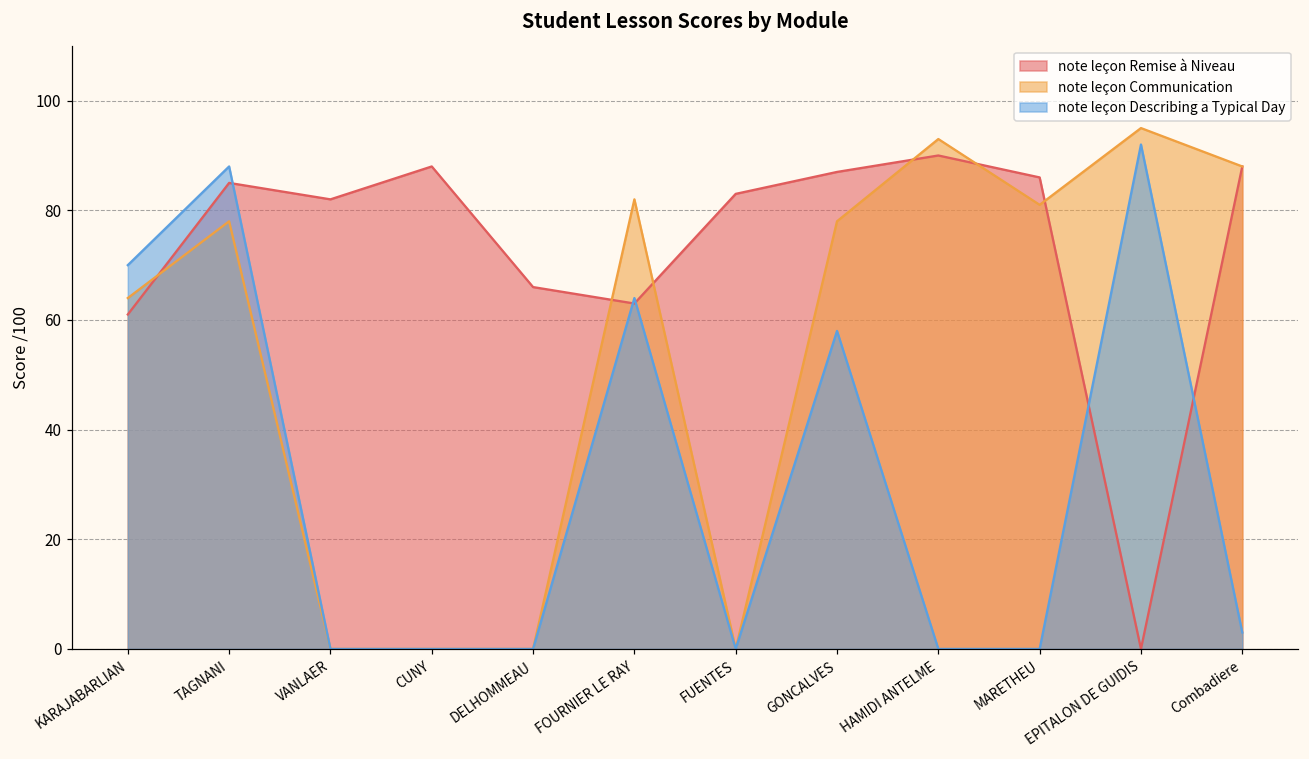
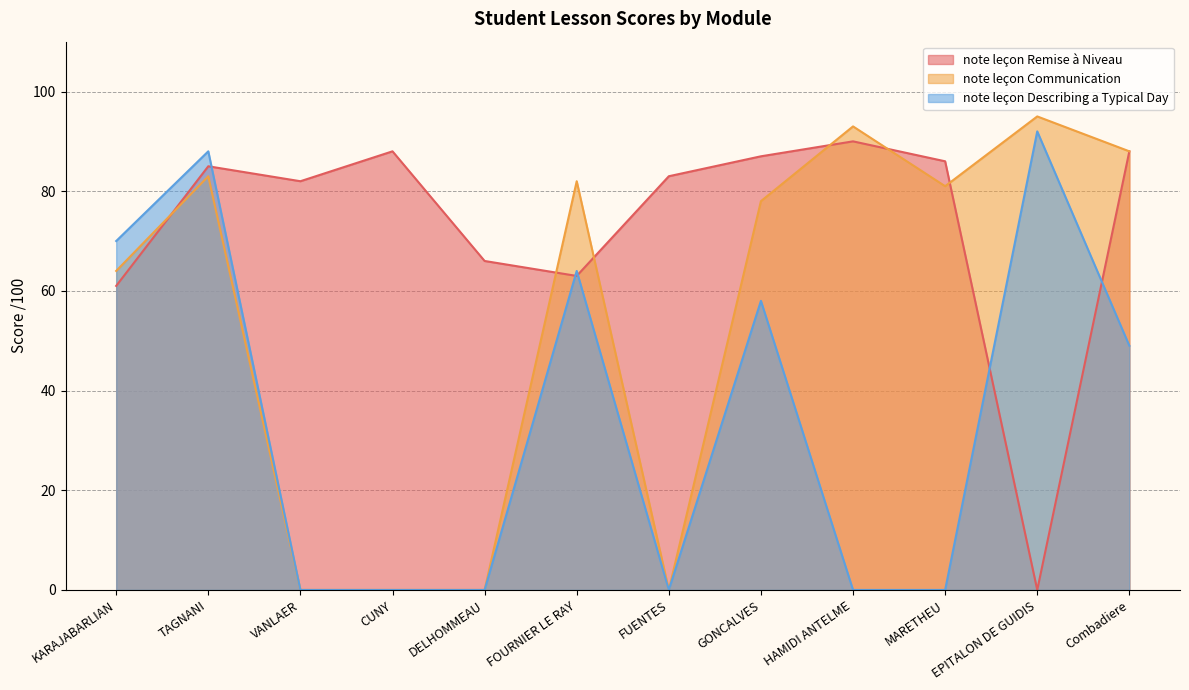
note leçon Communication, TAGNANI: 78 -> 83
note leçon Describing a Typical Day, Combadiere: 3 -> 49
